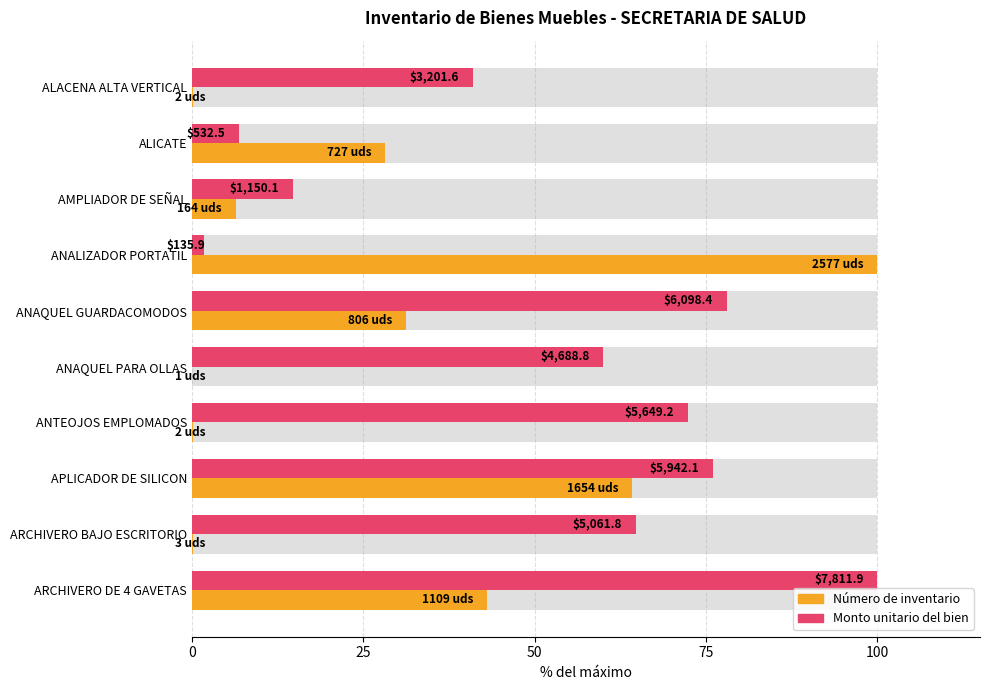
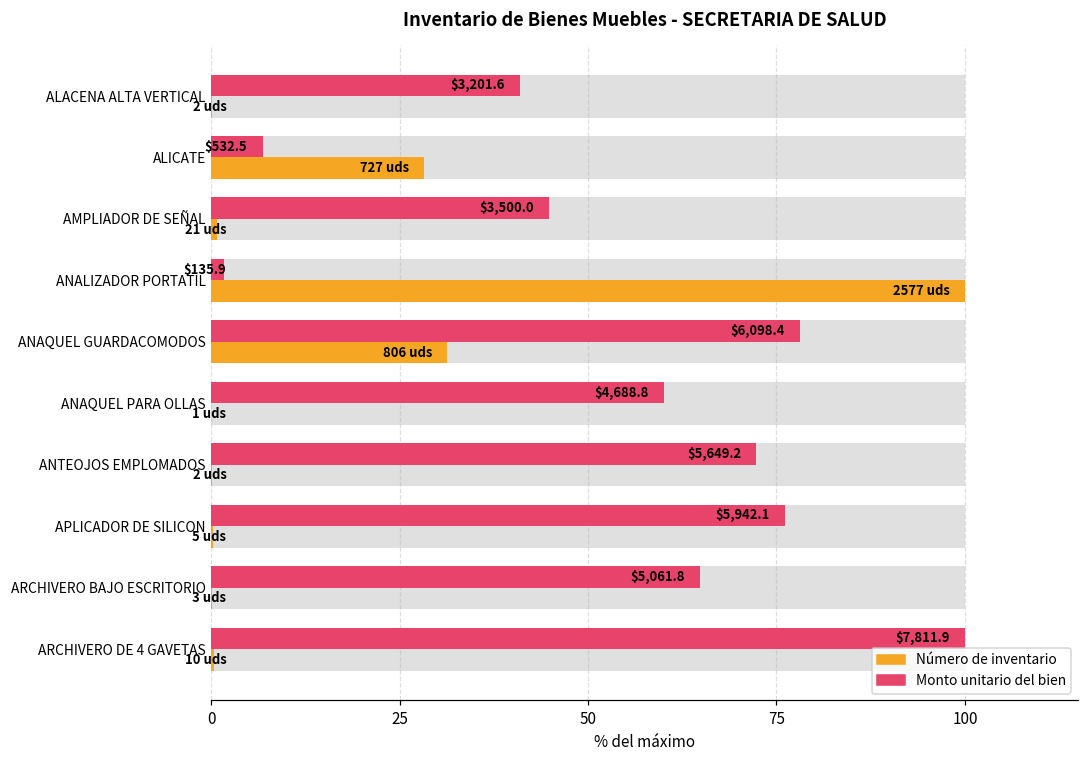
Monto unitario del bien, AMPLIADOR DE SEÑAL: $1,150.1 -> $3,500.0
Número de inventario, AMPLIADOR DE SEÑAL: 164 -> 21
Número de inventario, APLICADOR DE SILICON: 1654 -> 5
Número de inventario, ARCHIVERO DE 4 GAVETAS: 1109 -> 10
